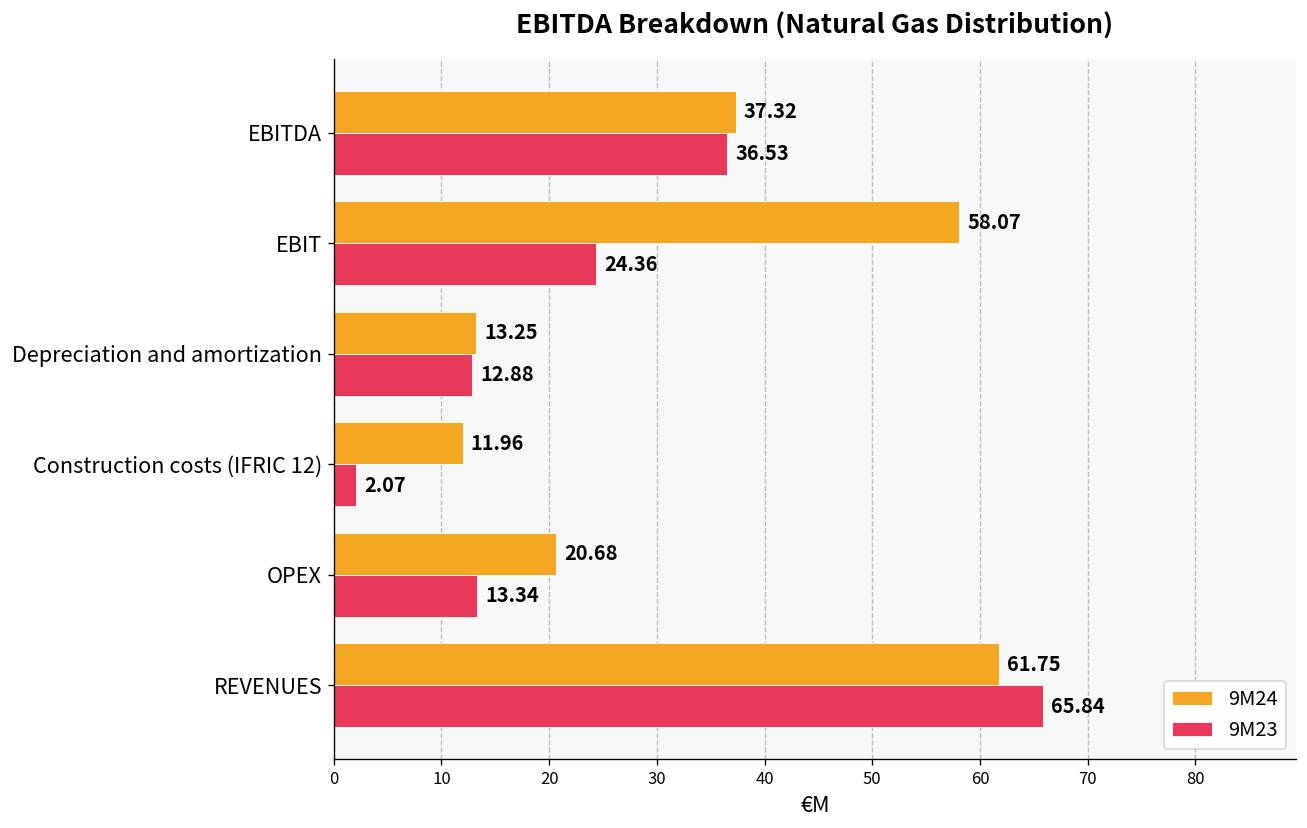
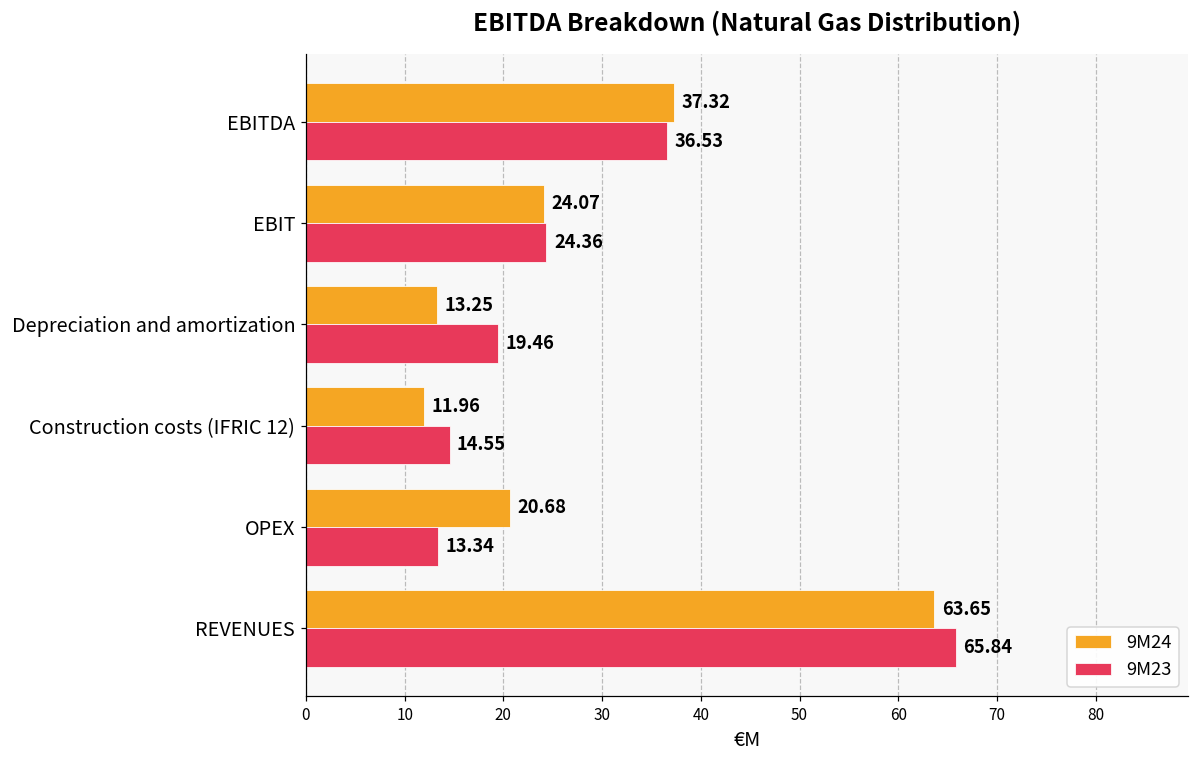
9M24, EBIT: 58.07 -> 24.07
9M23, Depreciation and amortization: 12.88 -> 19.46
9M23, Construction costs (IFRIC 12): 2.07 -> 14.55
9M24, REVENUES: 61.75 -> 63.65
